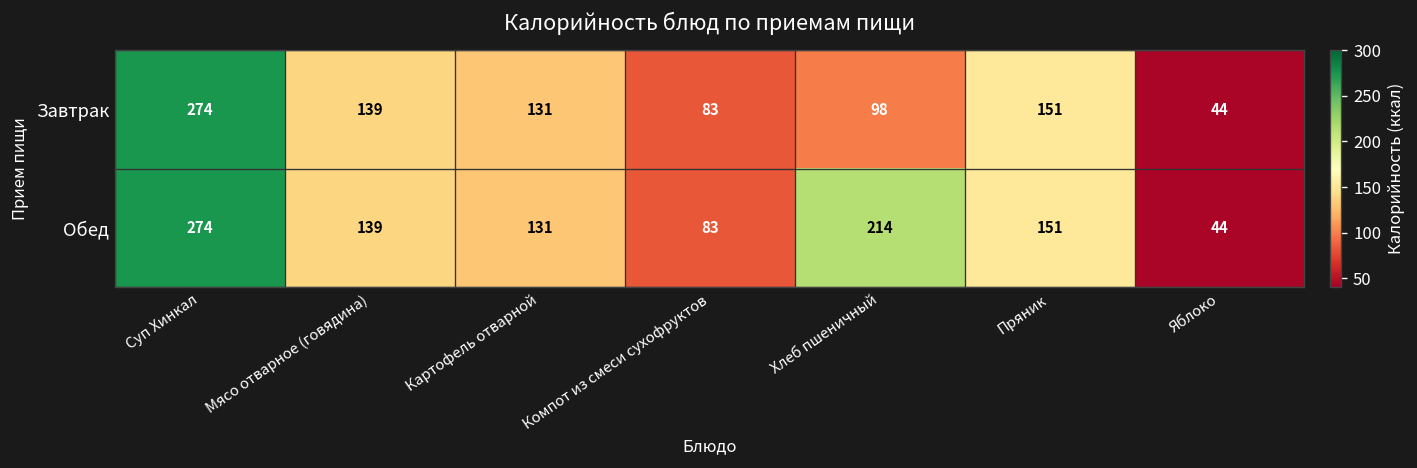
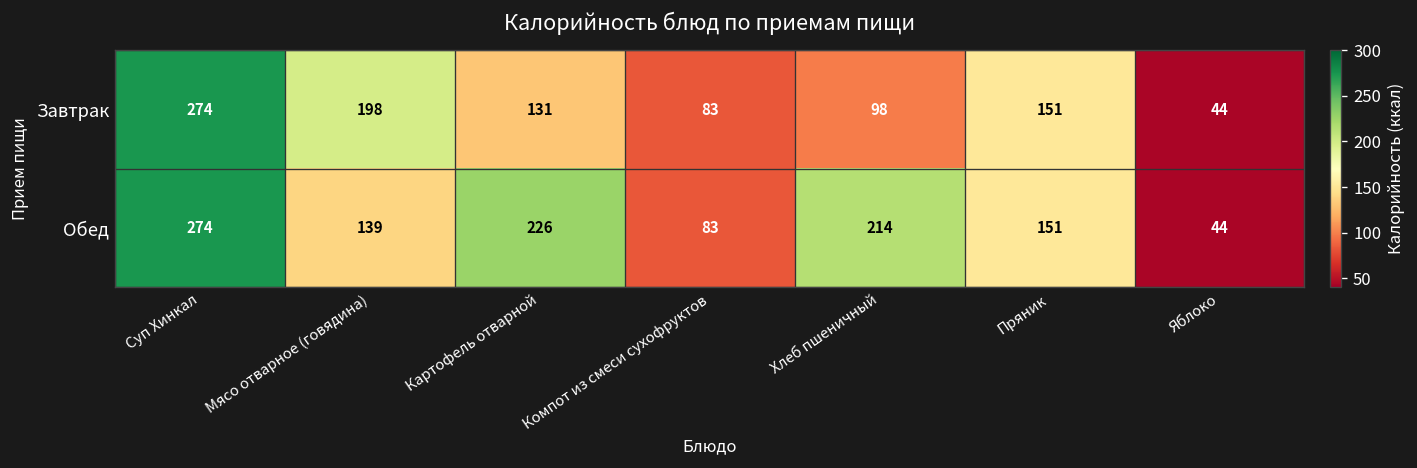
Завтрак, Мясо отварное (говядина): 139 -> 198
Обед, Картофель отварной: 131 -> 226
